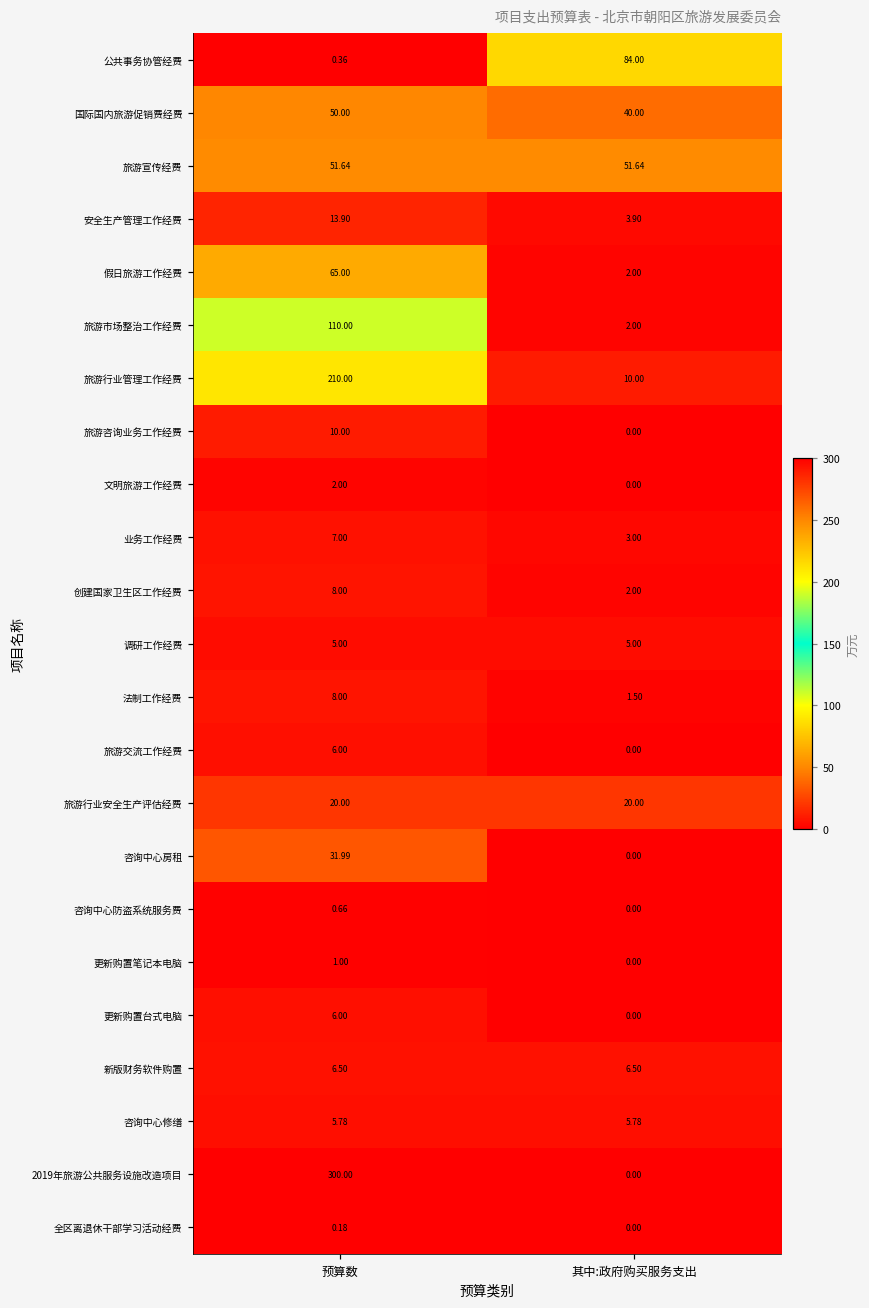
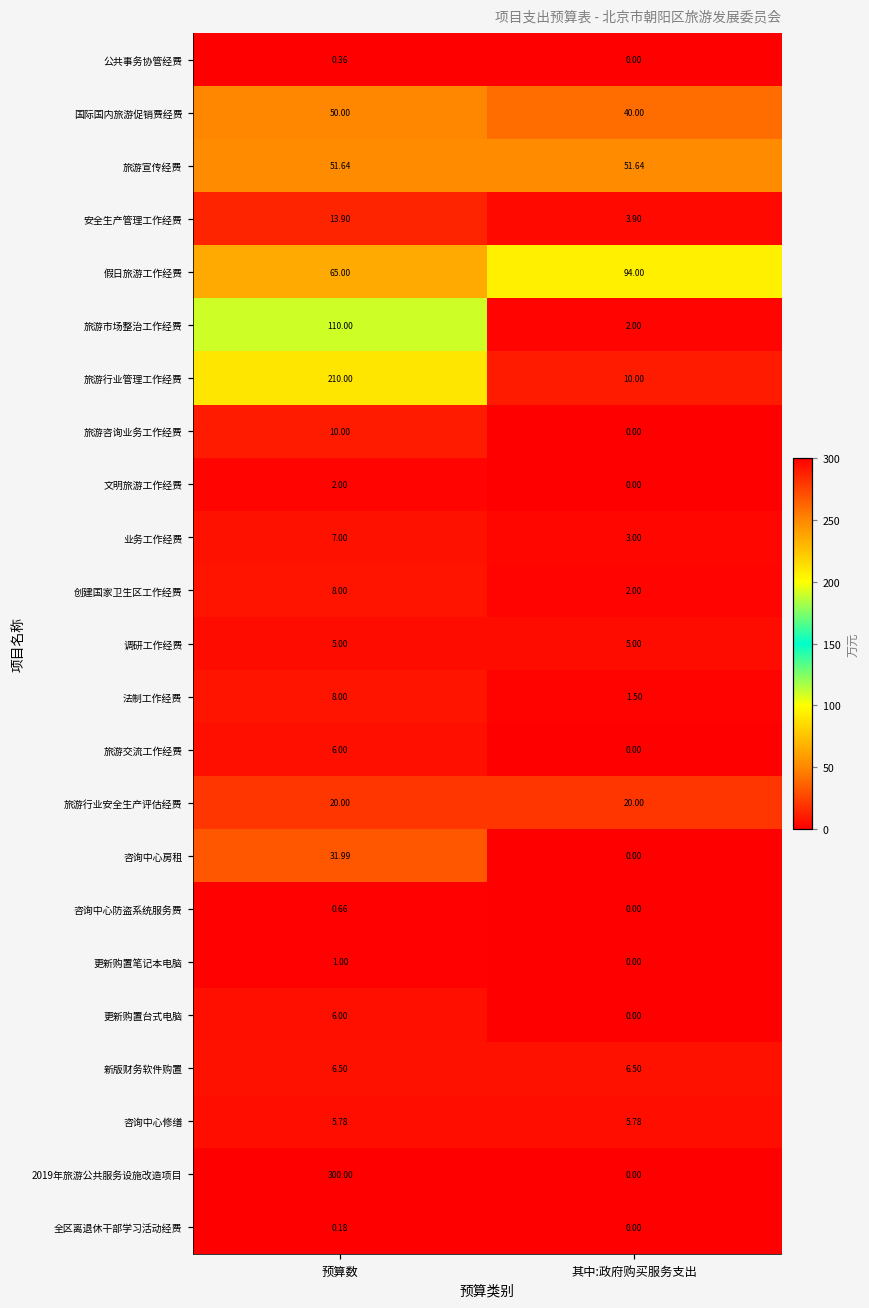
公共事务协管经费, 其中:政府购买服务支出: 84.00 -> 0.00
假日旅游工作经费, 其中:政府购买服务支出: 2.00 -> 94.00
